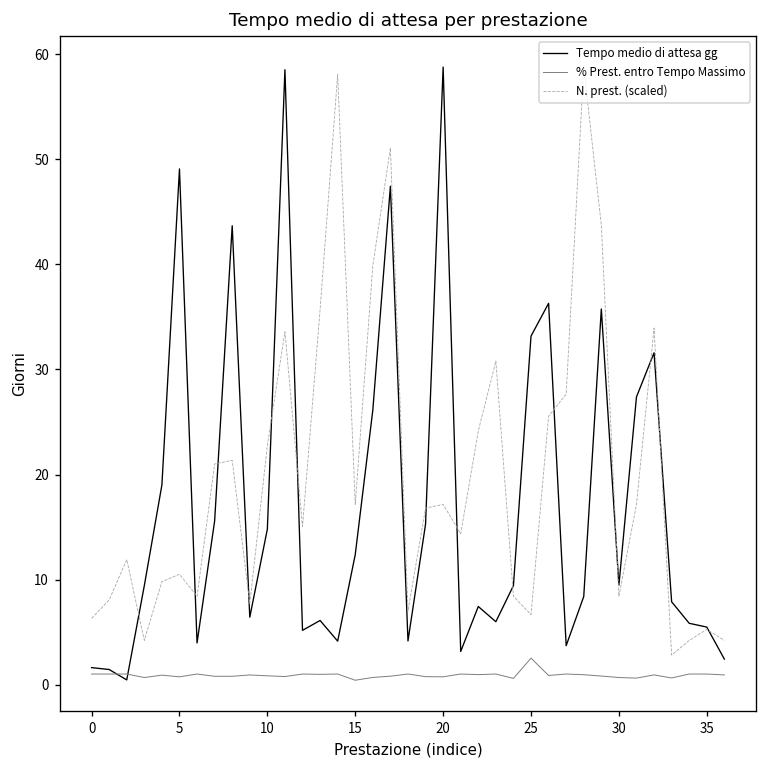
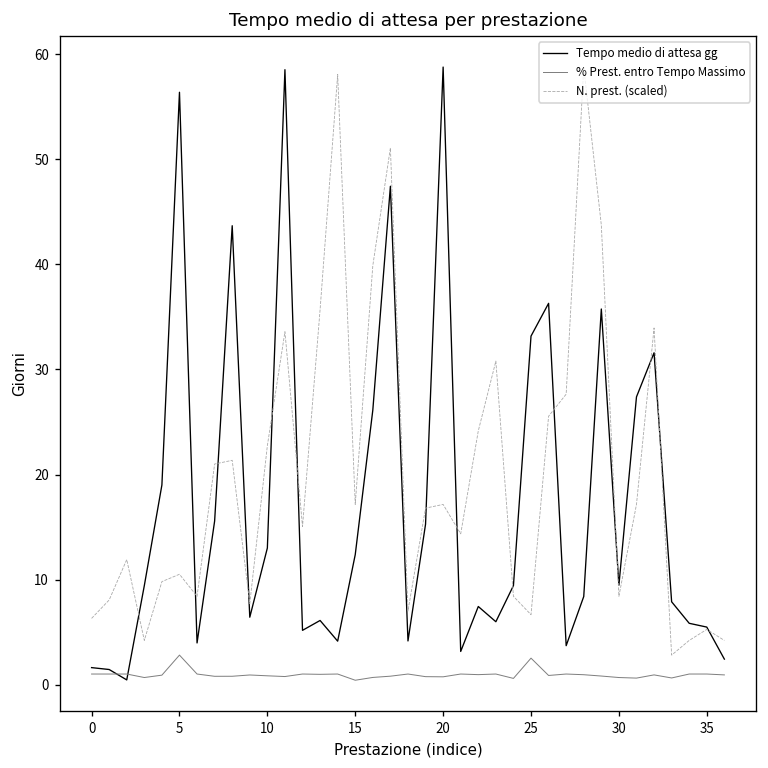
Tempo medio di attesa gg, 5: 49 -> 56
% Prest. entro Tempo Massimo, 5: 1 -> 3
Tempo medio di attesa gg, 10: 15 -> 13
